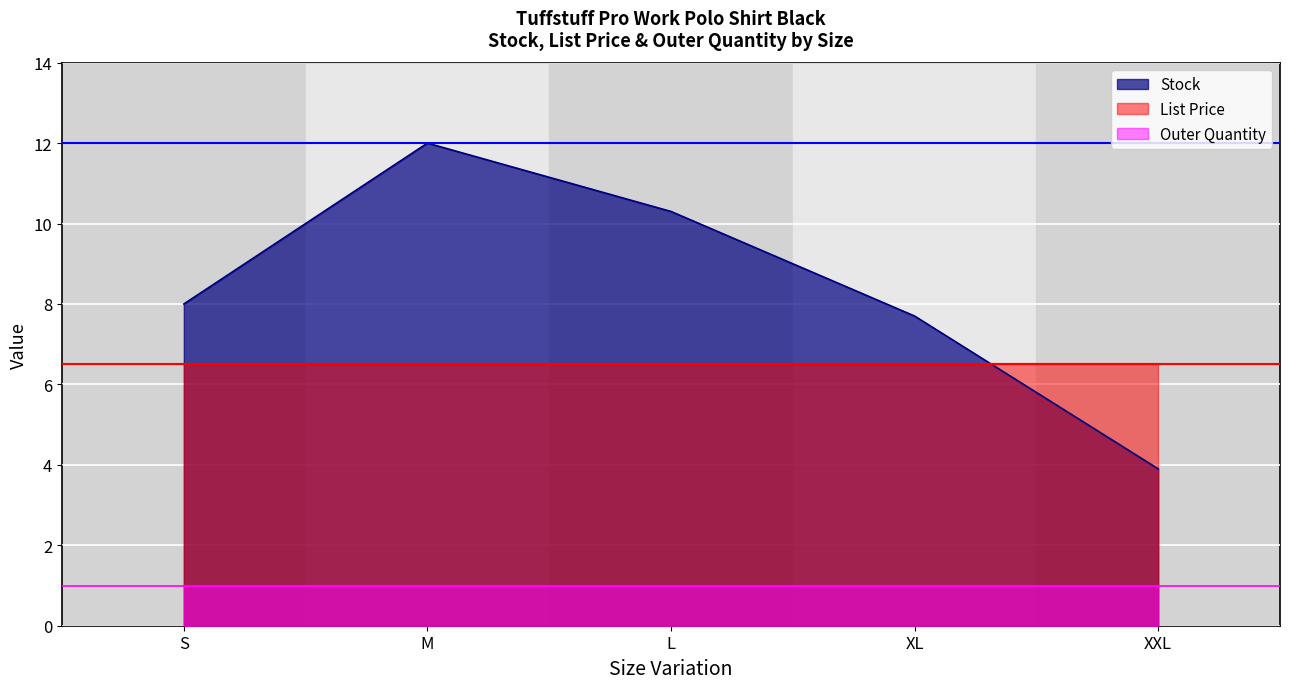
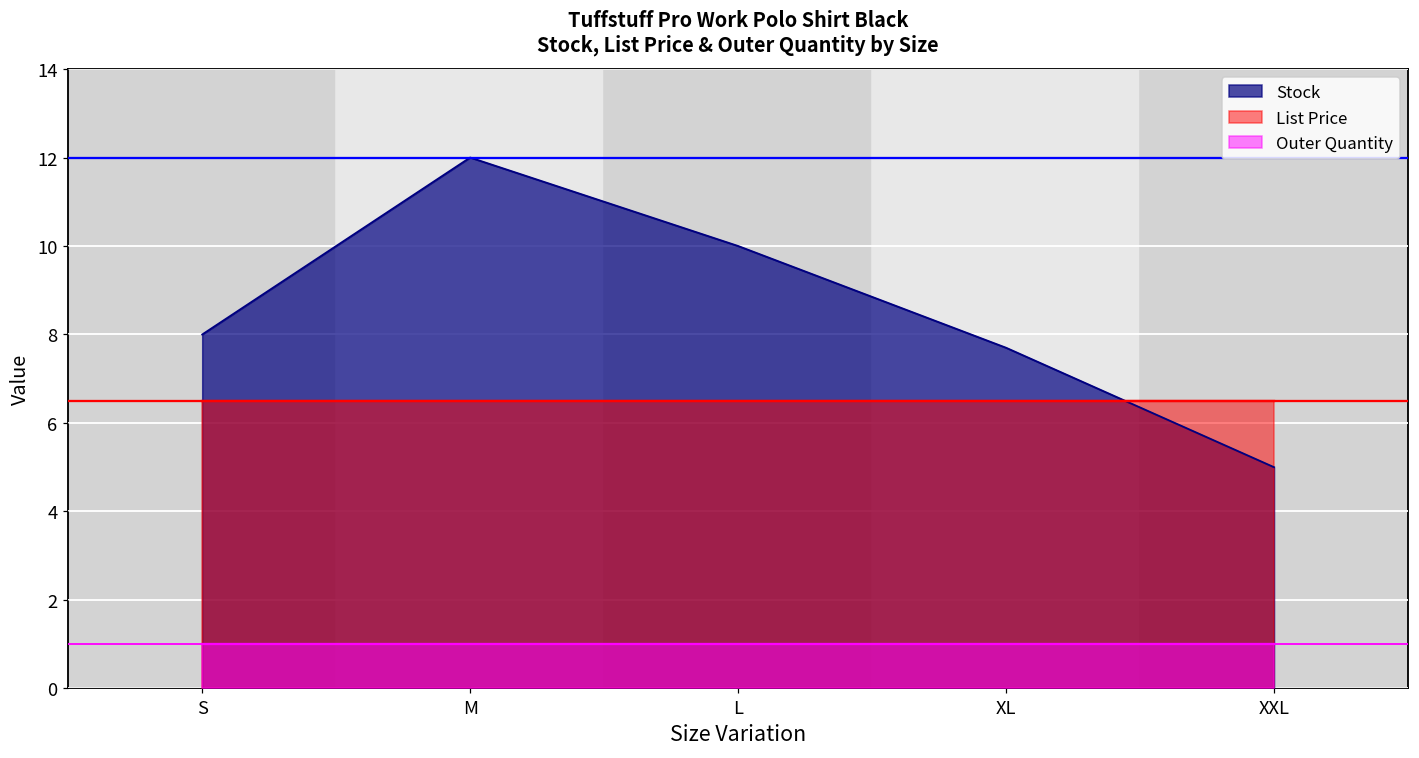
Stock, L: 10.3 -> 10.0
Stock, XXL: 3.9 -> 5.0
